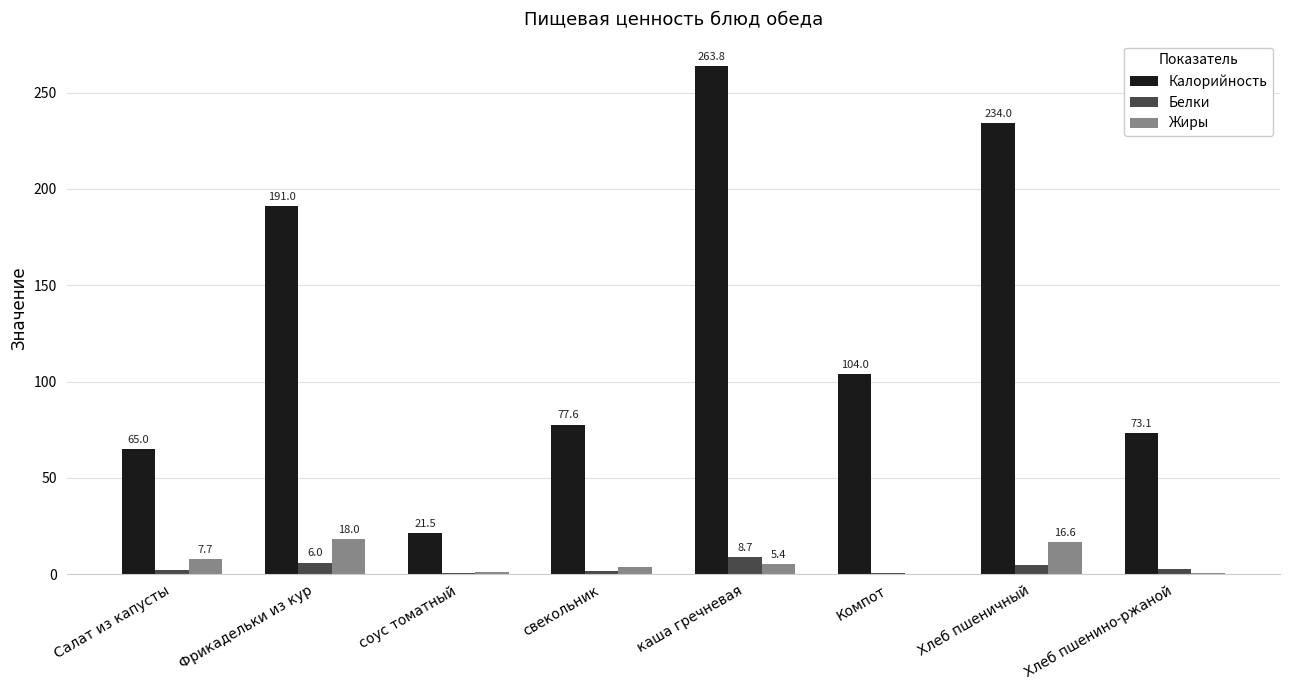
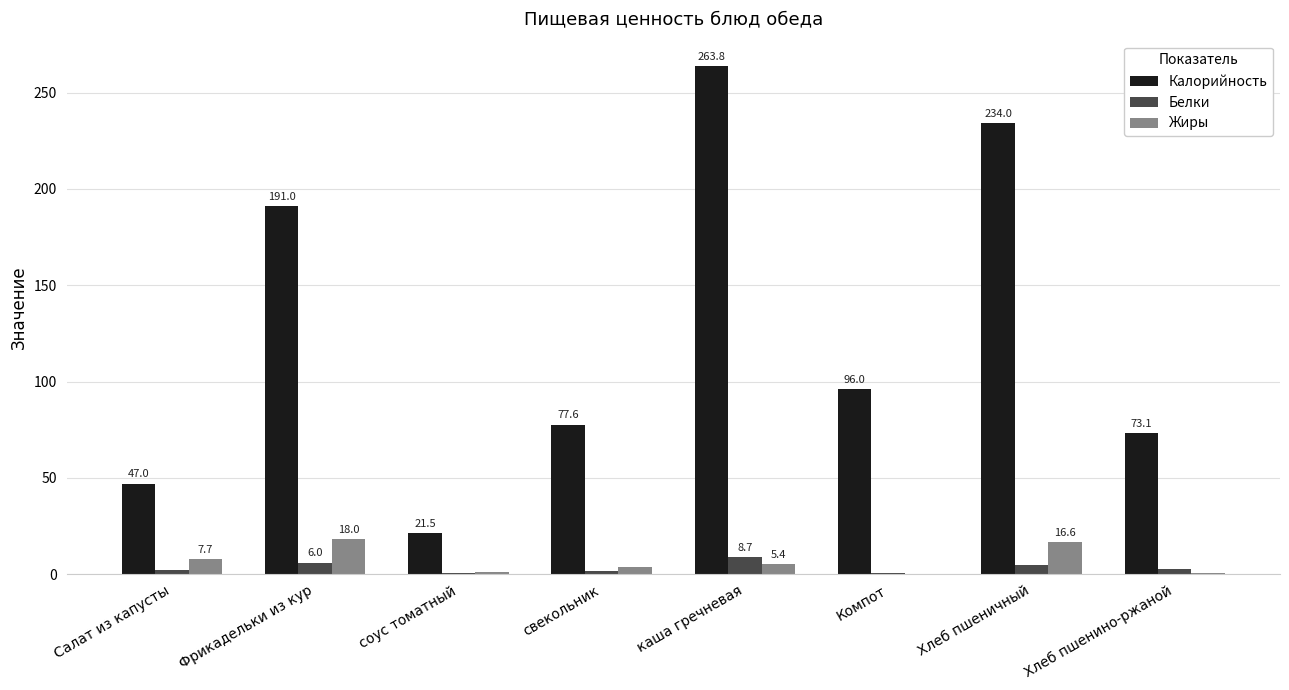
Калорийность, Салат из капусты: 65.0 -> 47.0
Калорийность, Компот: 104.0 -> 96.0
